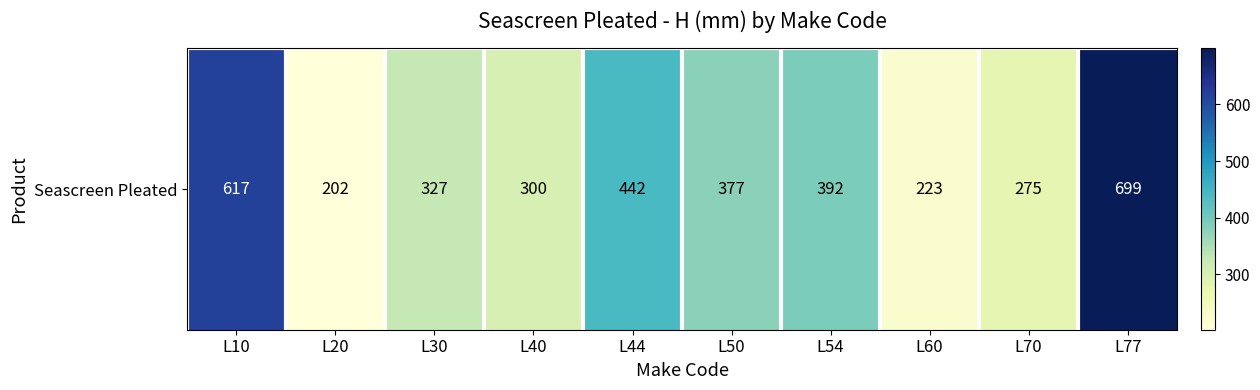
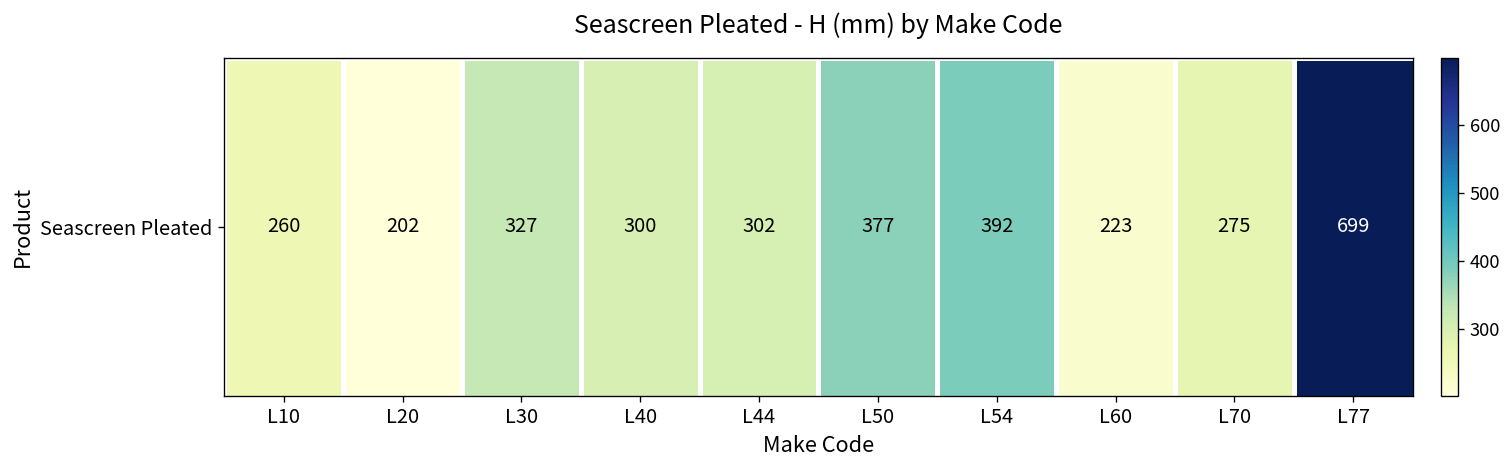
Seascreen Pleated, L10: 617 -> 260
Seascreen Pleated, L44: 442 -> 302
